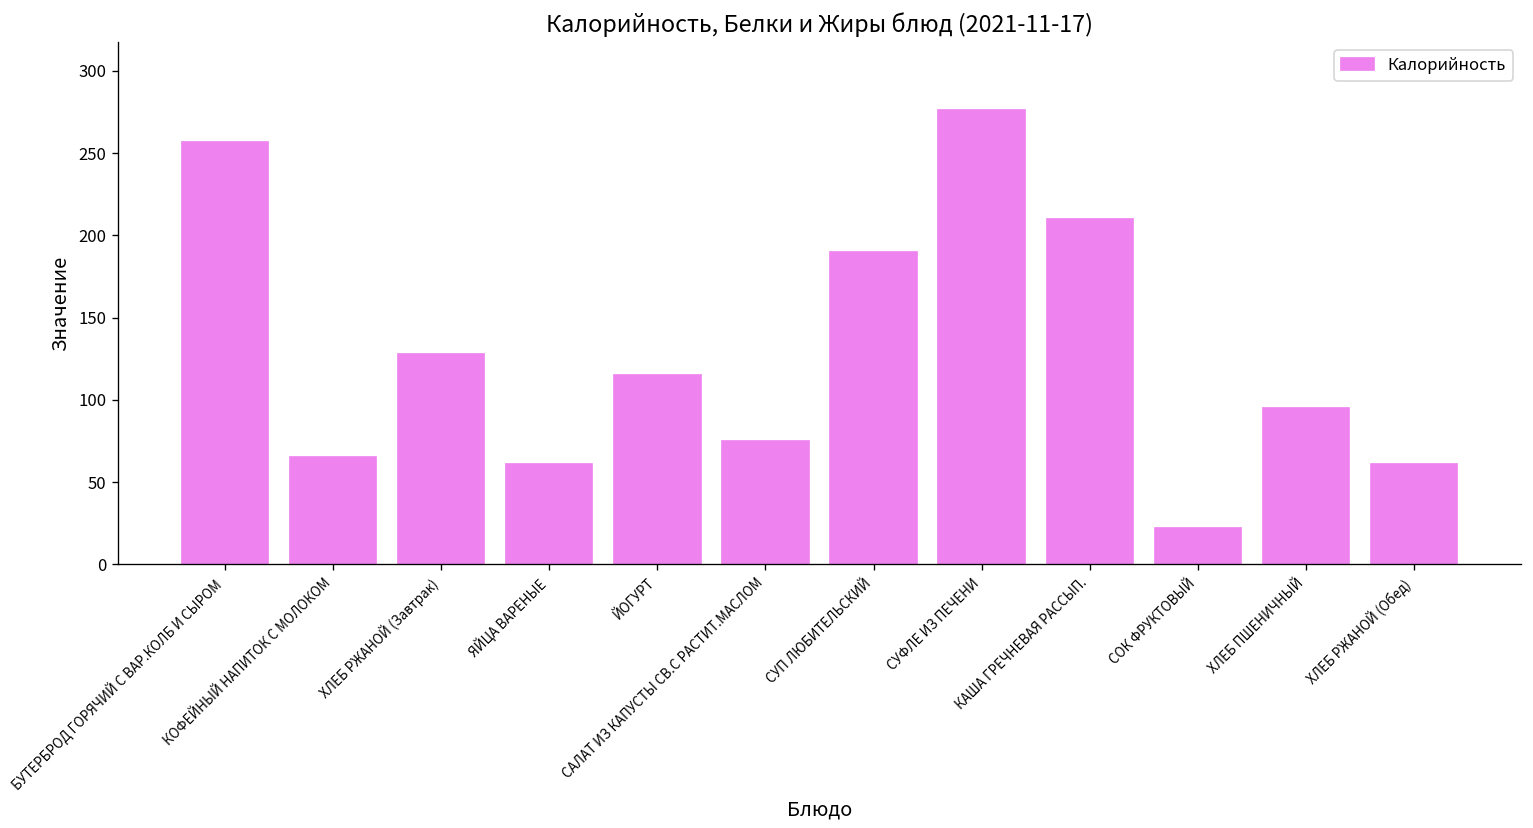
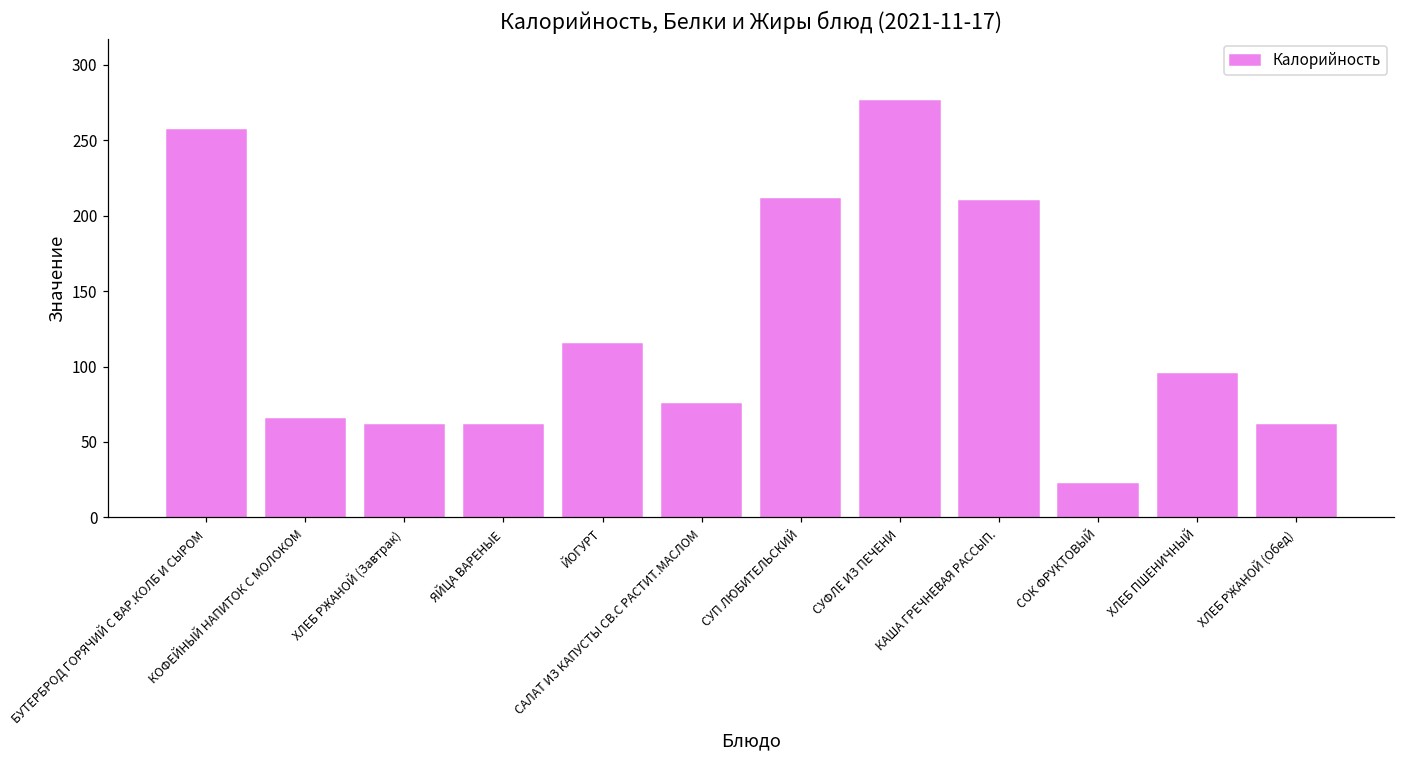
ХЛЕБ РЖАНОЙ (Завтрак): 128 -> 61
СУП ЛЮБИТЕЛЬСКИЙ: 190 -> 211
